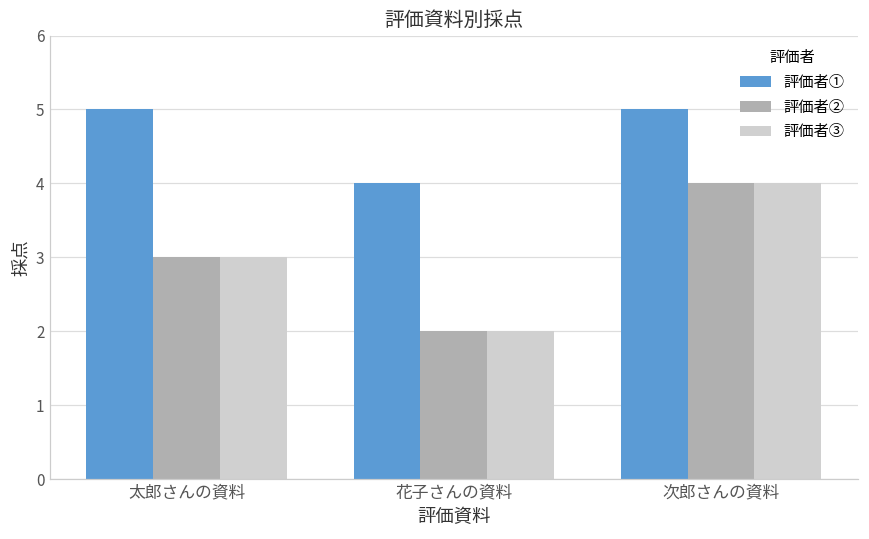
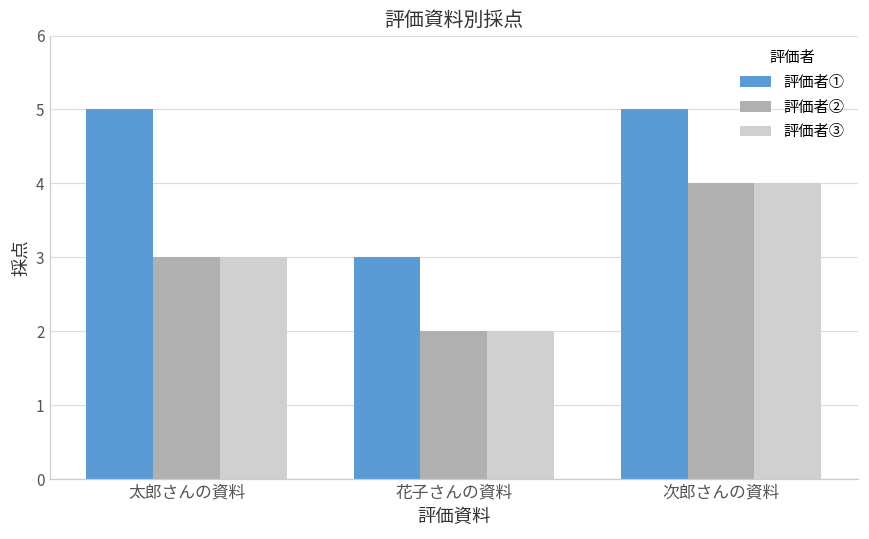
評価者①, 花子さんの資料: 4 -> 3
